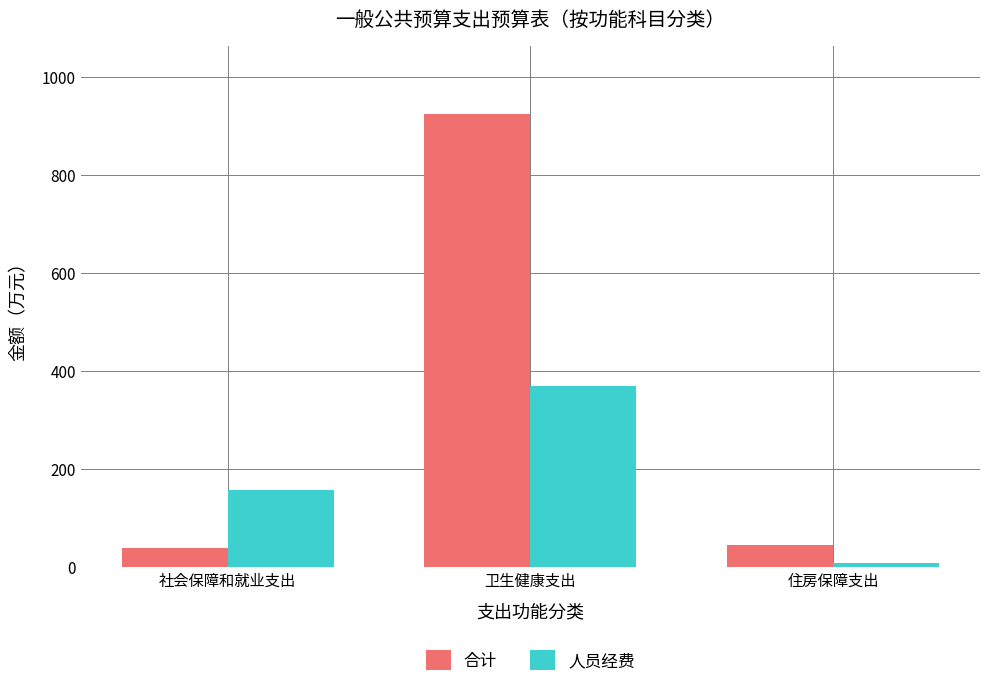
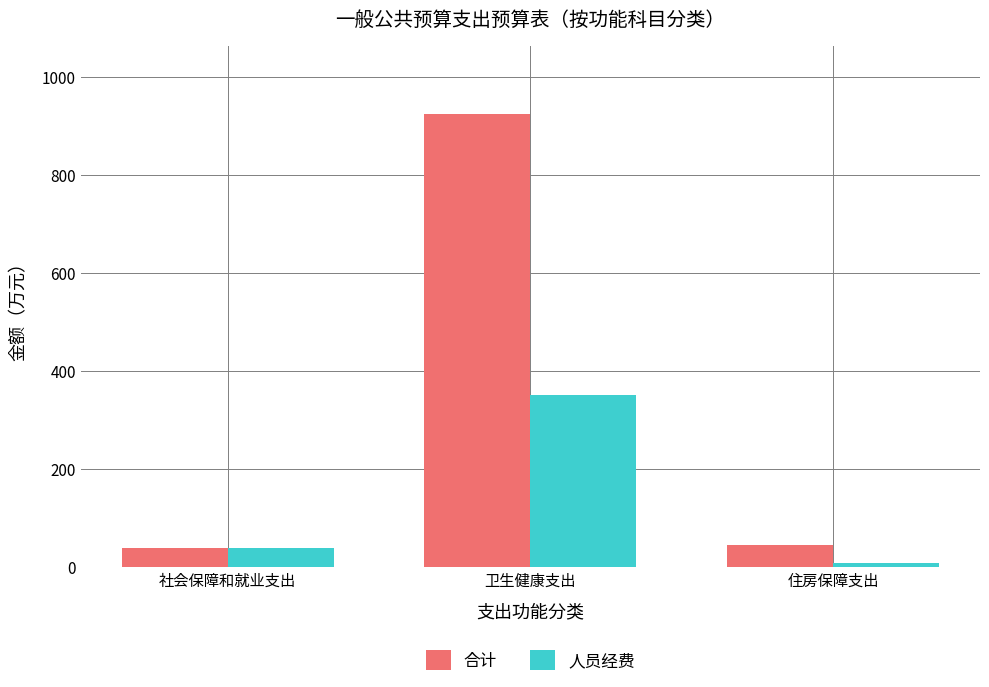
人员经费, 社会保障和就业支出: 160 -> 40
人员经费, 卫生健康支出: 370 -> 350
